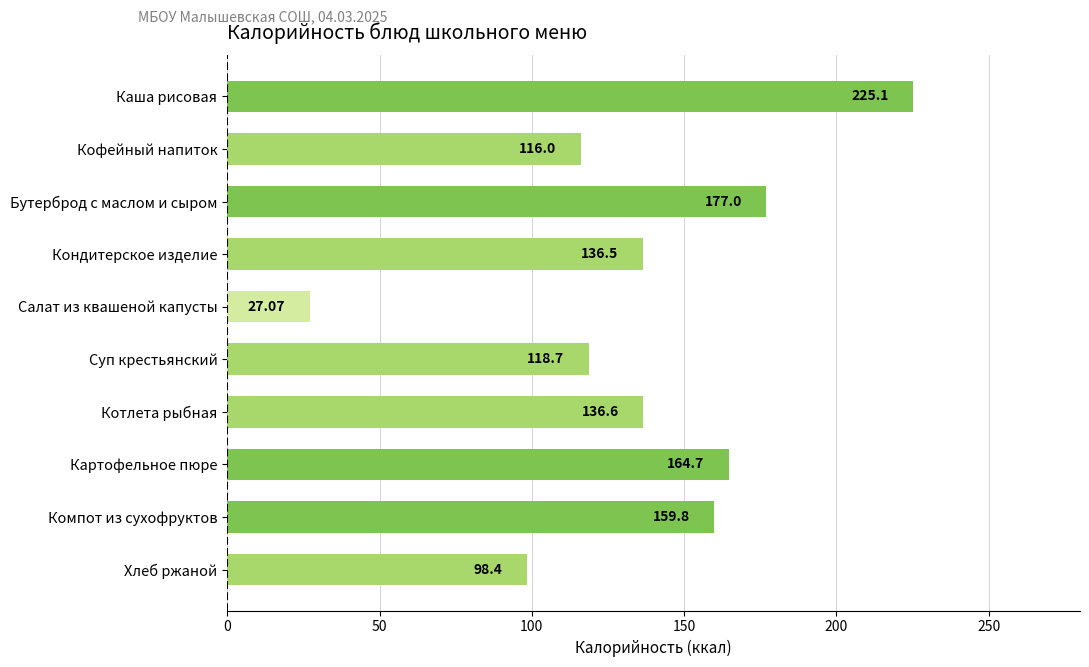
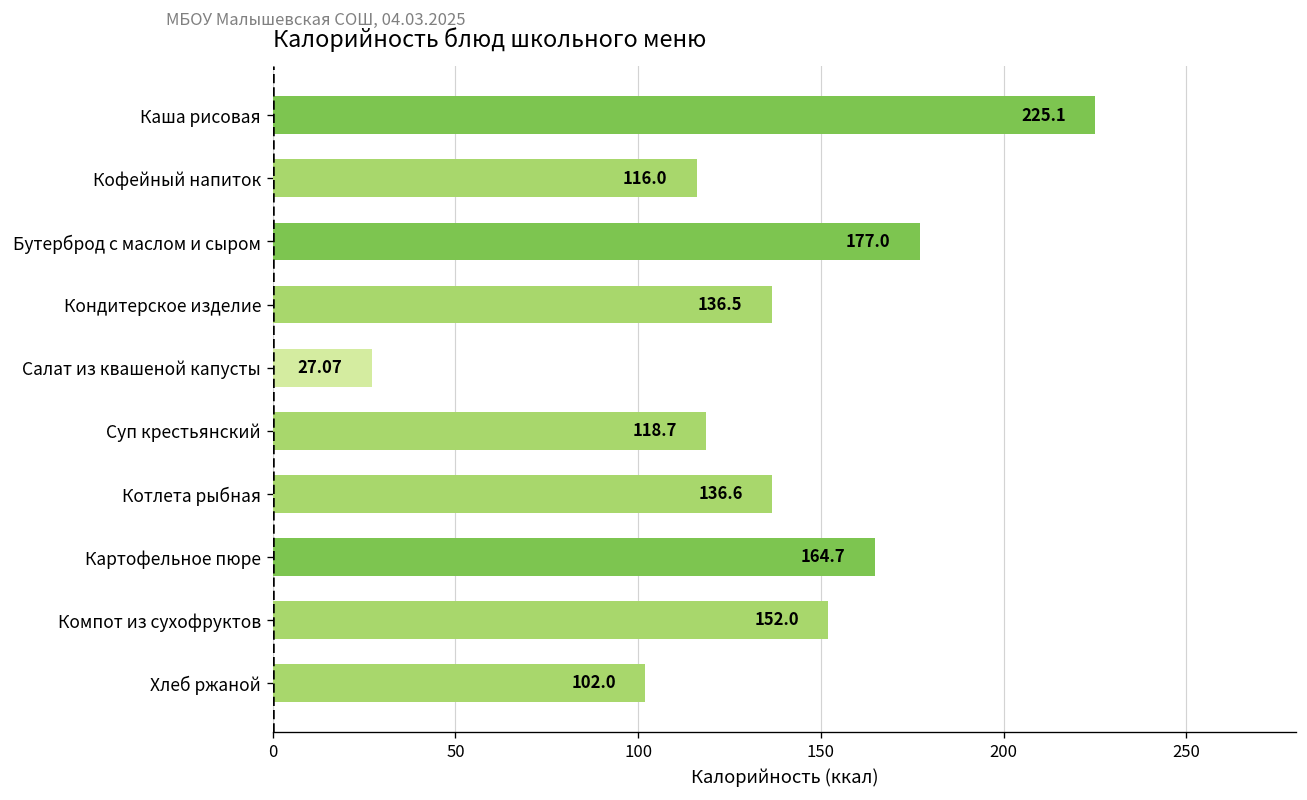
Компот из сухофруктов: 159.8 -> 152.0
Хлеб ржаной: 98.4 -> 102.0
